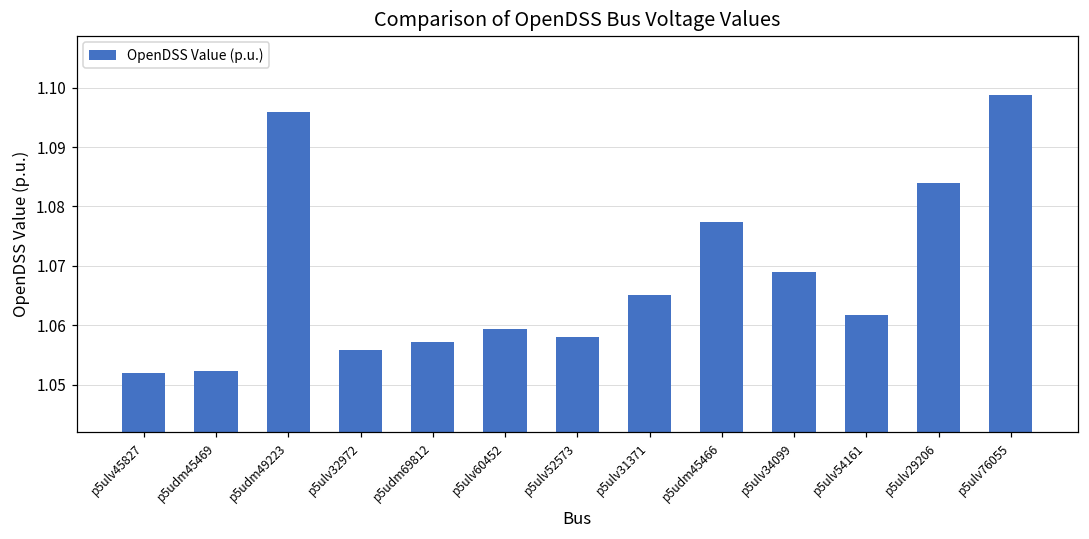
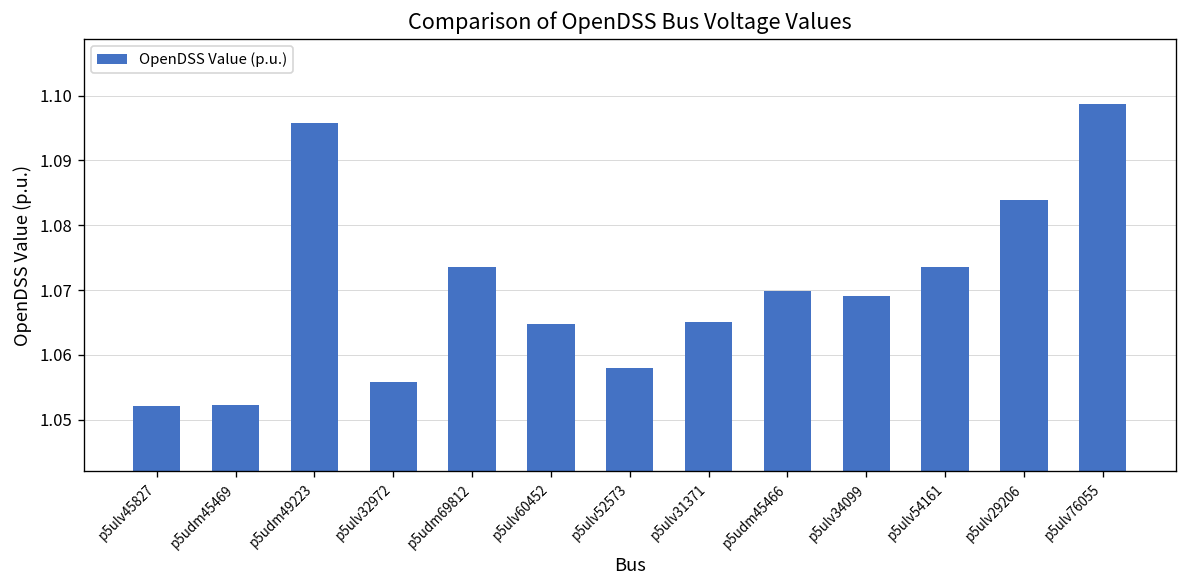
p5udm69812: 1.057 -> 1.073
p5ulv60452: 1.059 -> 1.065
p5udm45466: 1.077 -> 1.070
p5ulv54161: 1.062 -> 1.074
